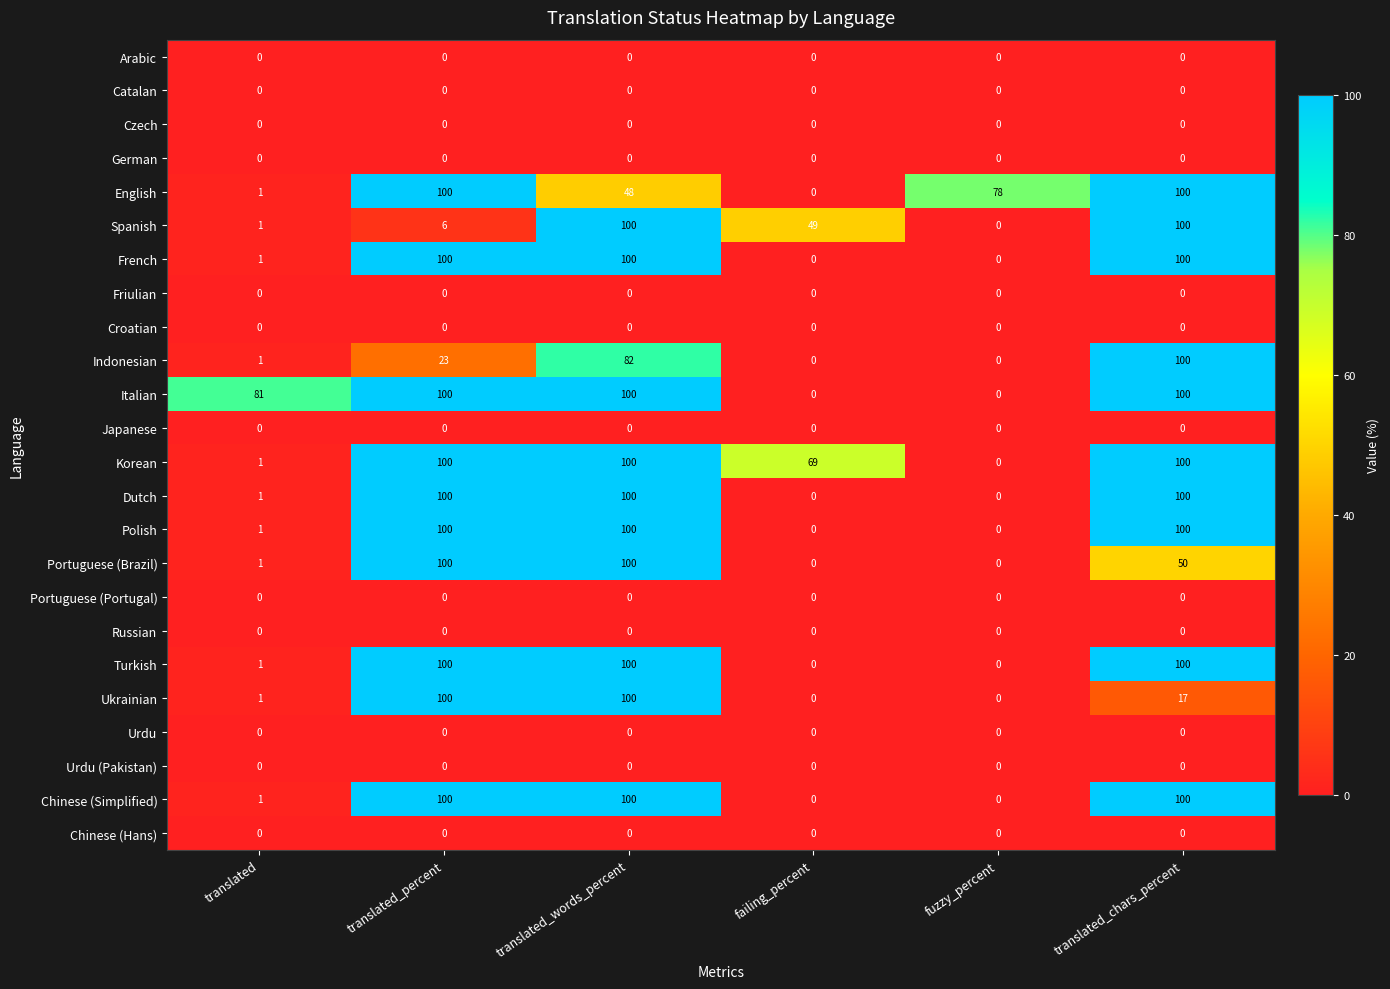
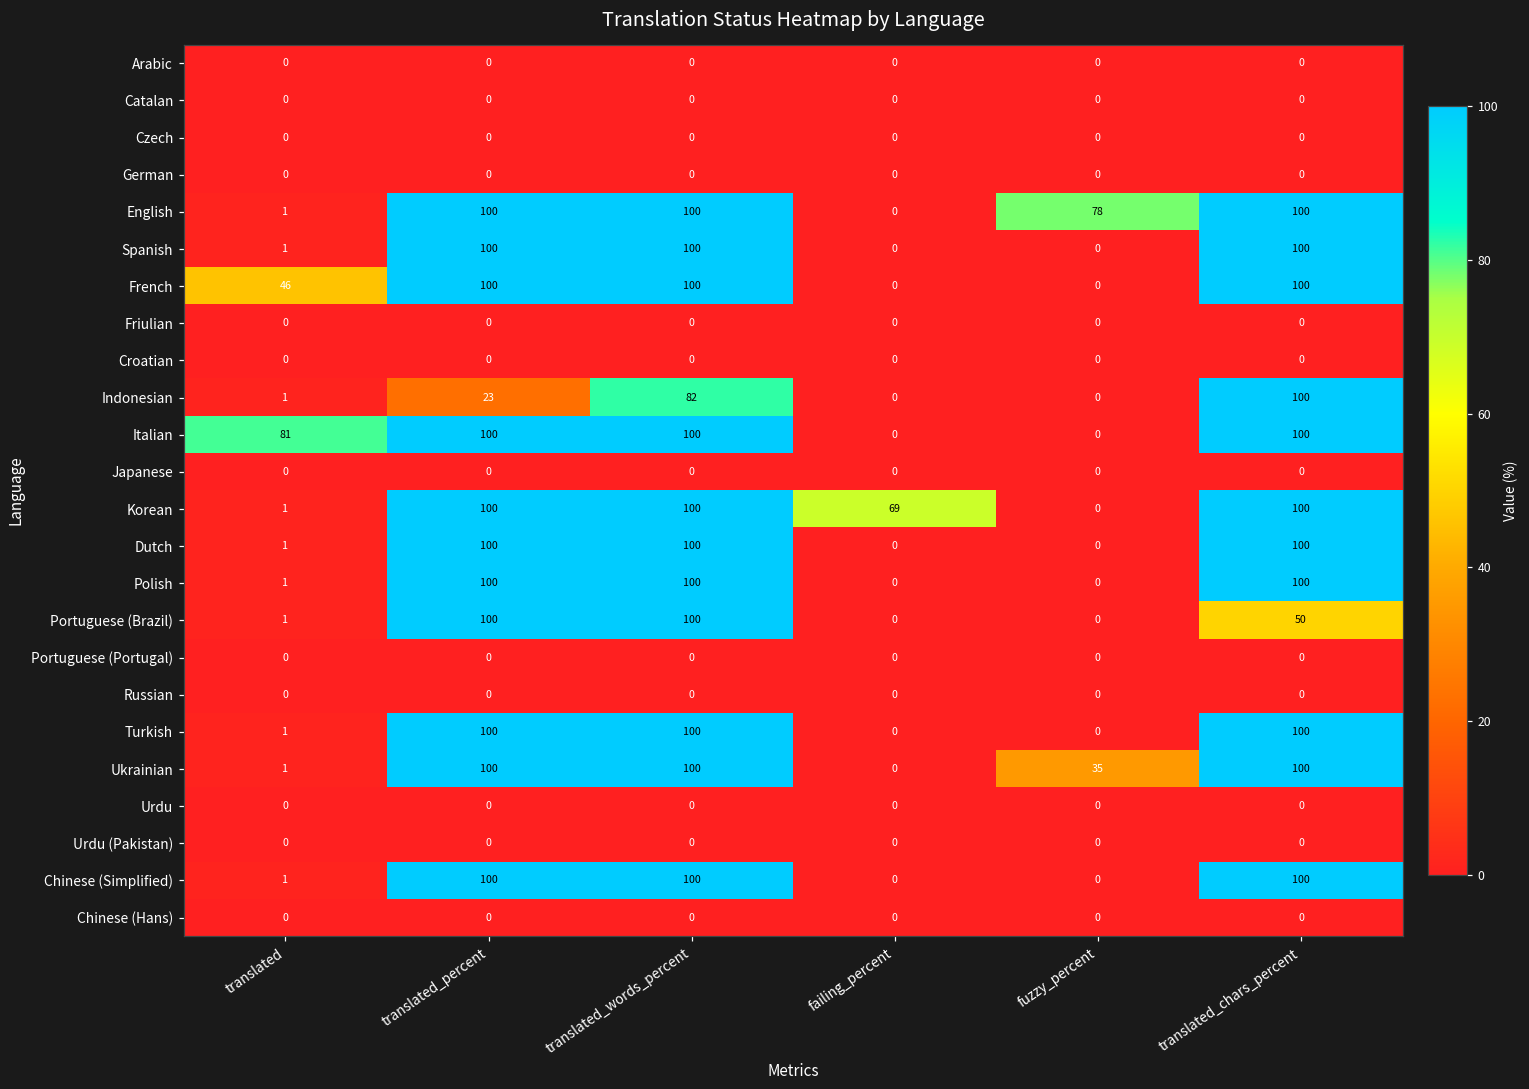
English, translated_words_percent: 48 -> 100
Spanish, translated_percent: 6 -> 100
Spanish, failing_percent: 49 -> 0
French, translated: 1 -> 46
Ukrainian, fuzzy_percent: 0 -> 35
Ukrainian, translated_chars_percent: 17 -> 100
